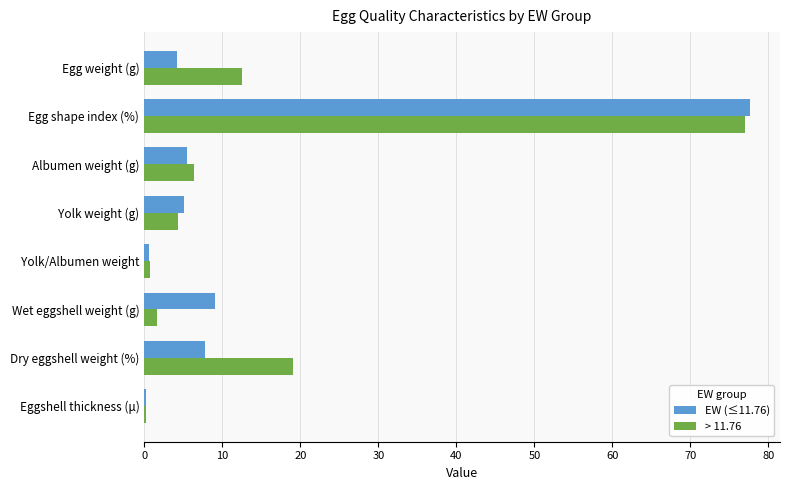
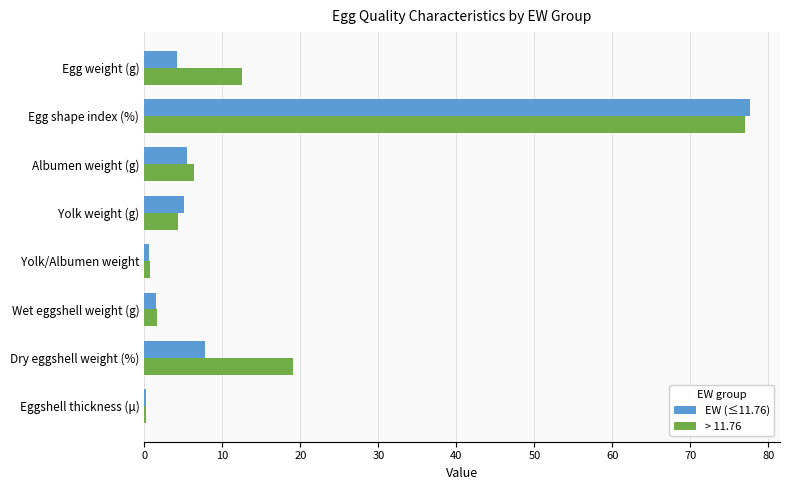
EW (≤11.76), Wet eggshell weight (g): 9 -> 2
